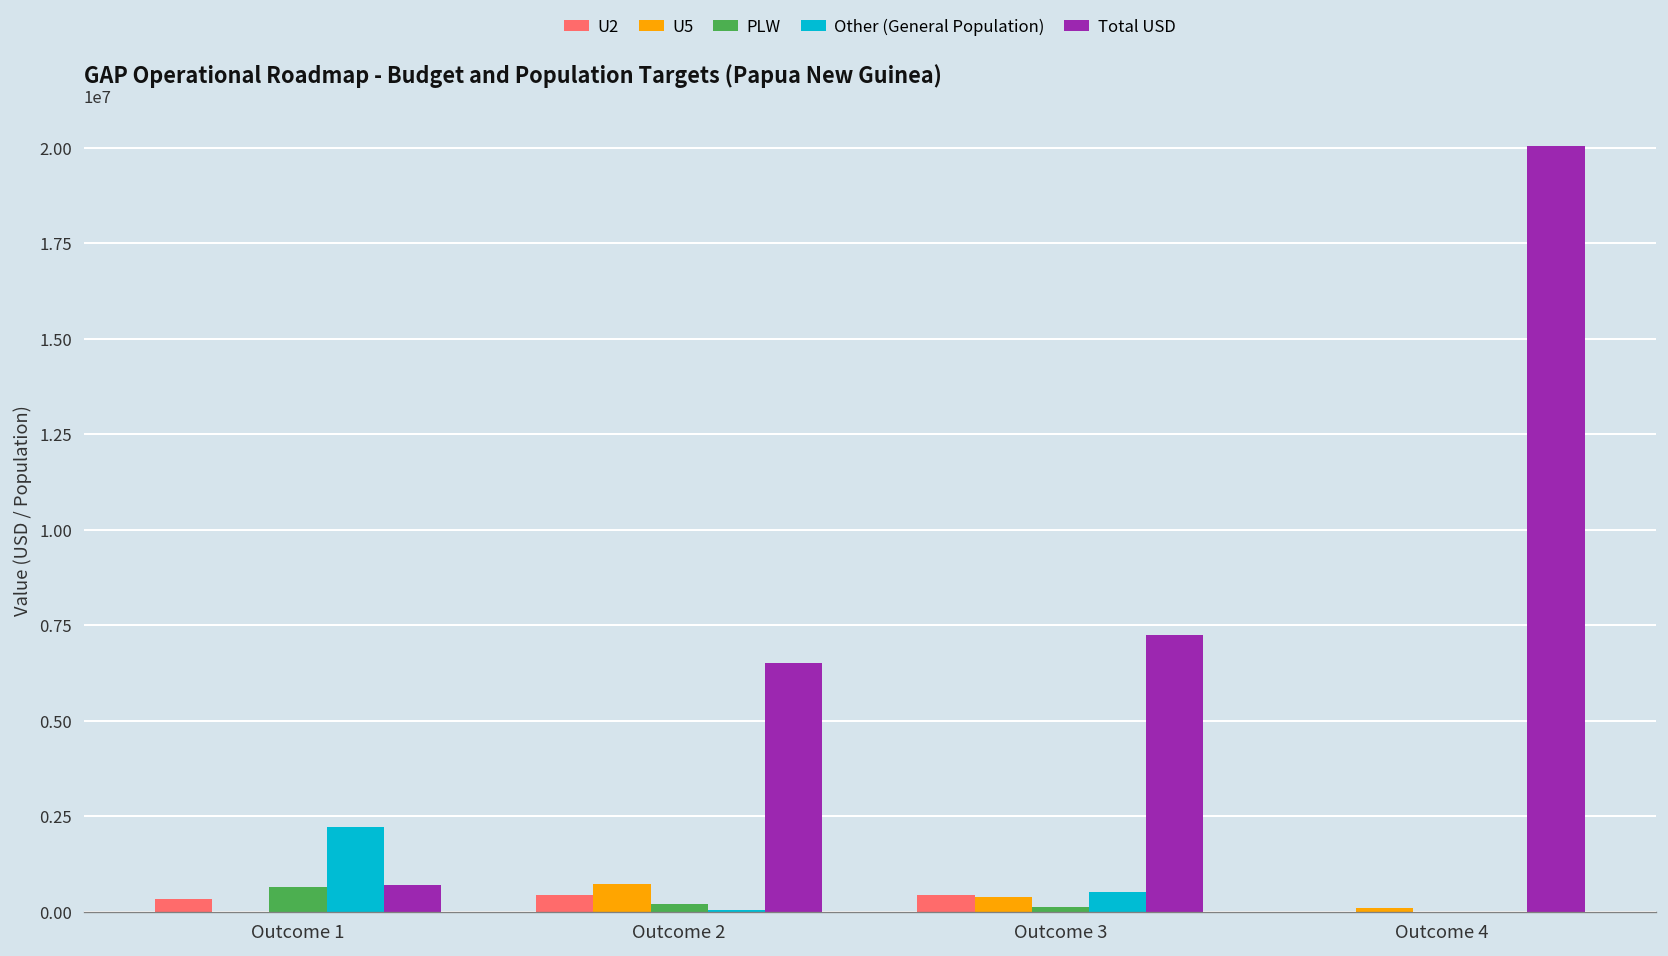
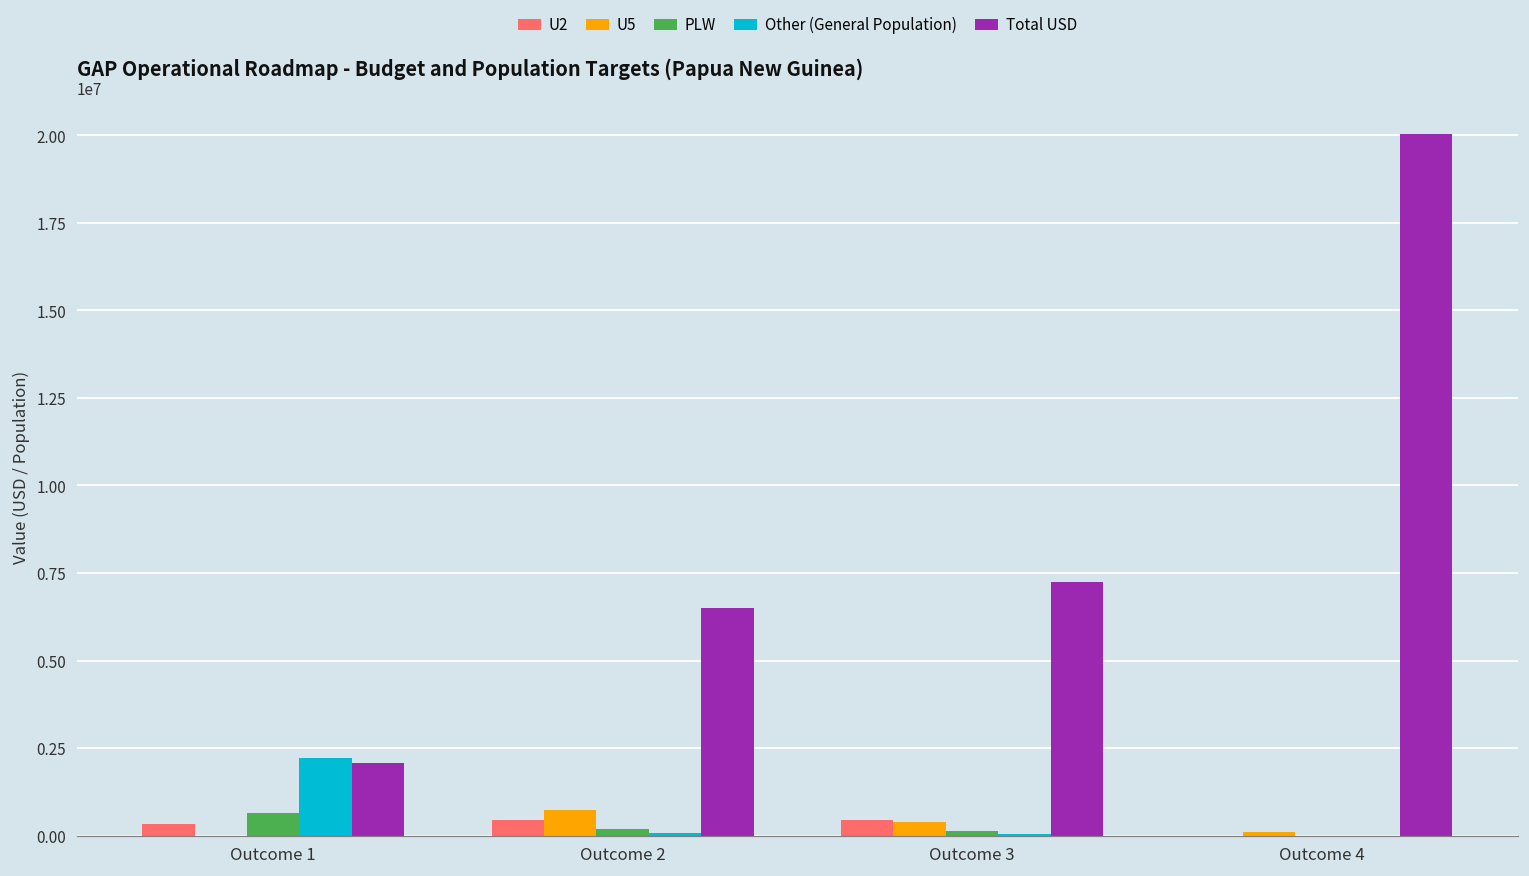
Total USD, Outcome 1: 700000 -> 2100000
Other (General Population), Outcome 3: 500000 -> 0
